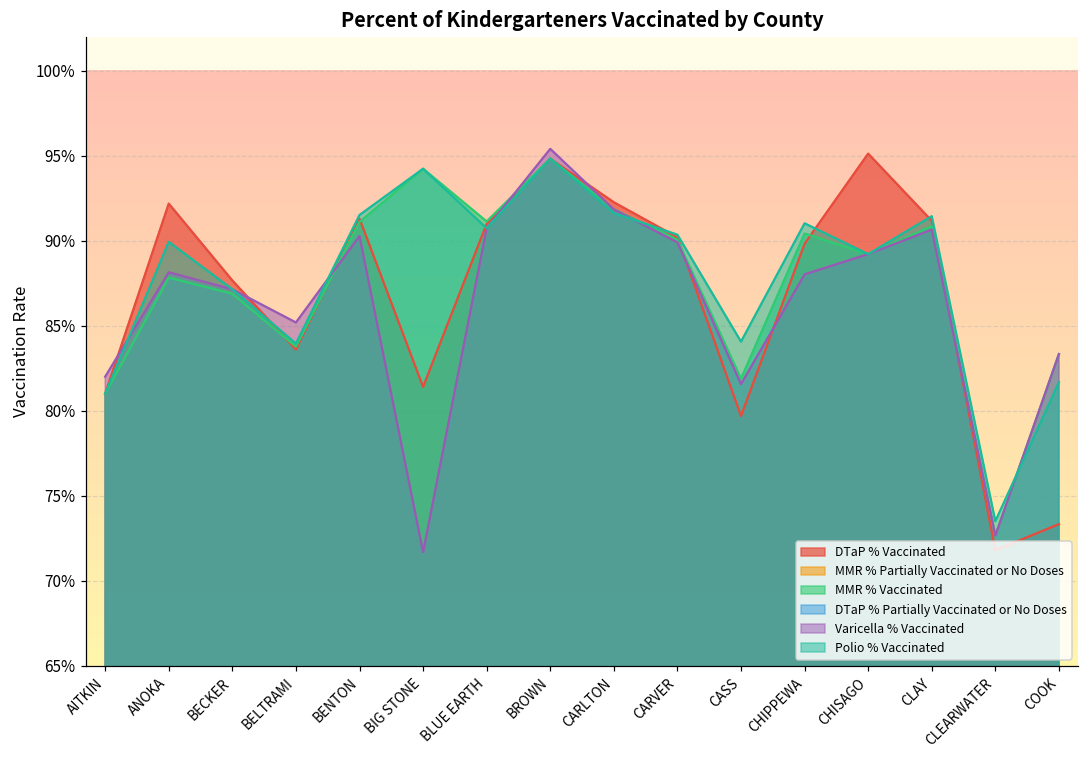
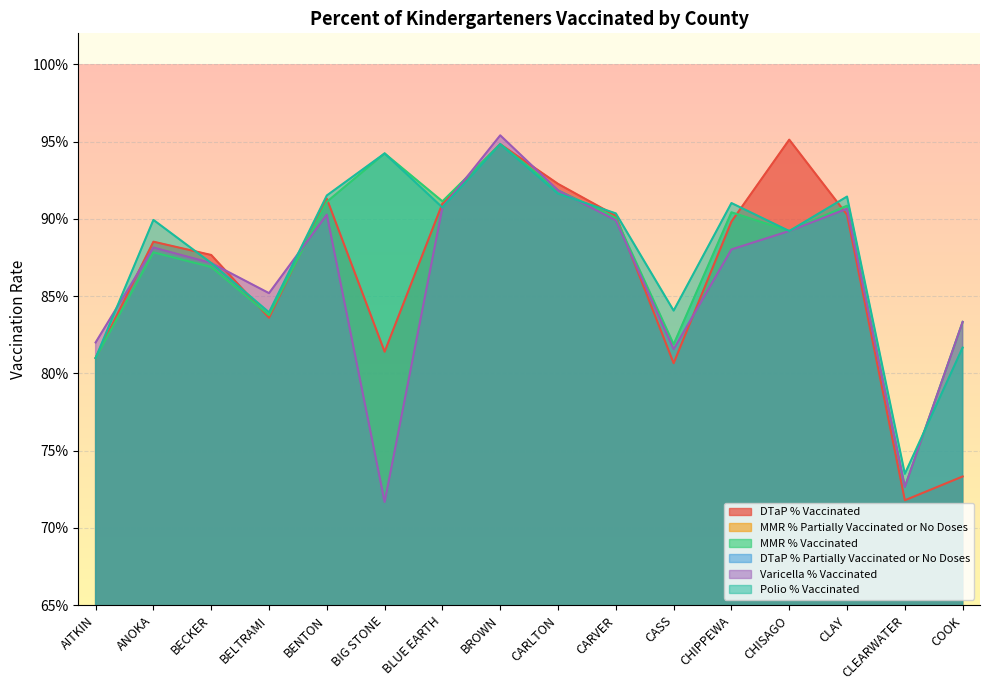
DTaP % Vaccinated, ANOKA: 92.2% -> 88.5%
DTaP % Vaccinated, CASS: 79.7% -> 80.7%
DTaP % Vaccinated, CLAY: 91.2% -> 90.3%
